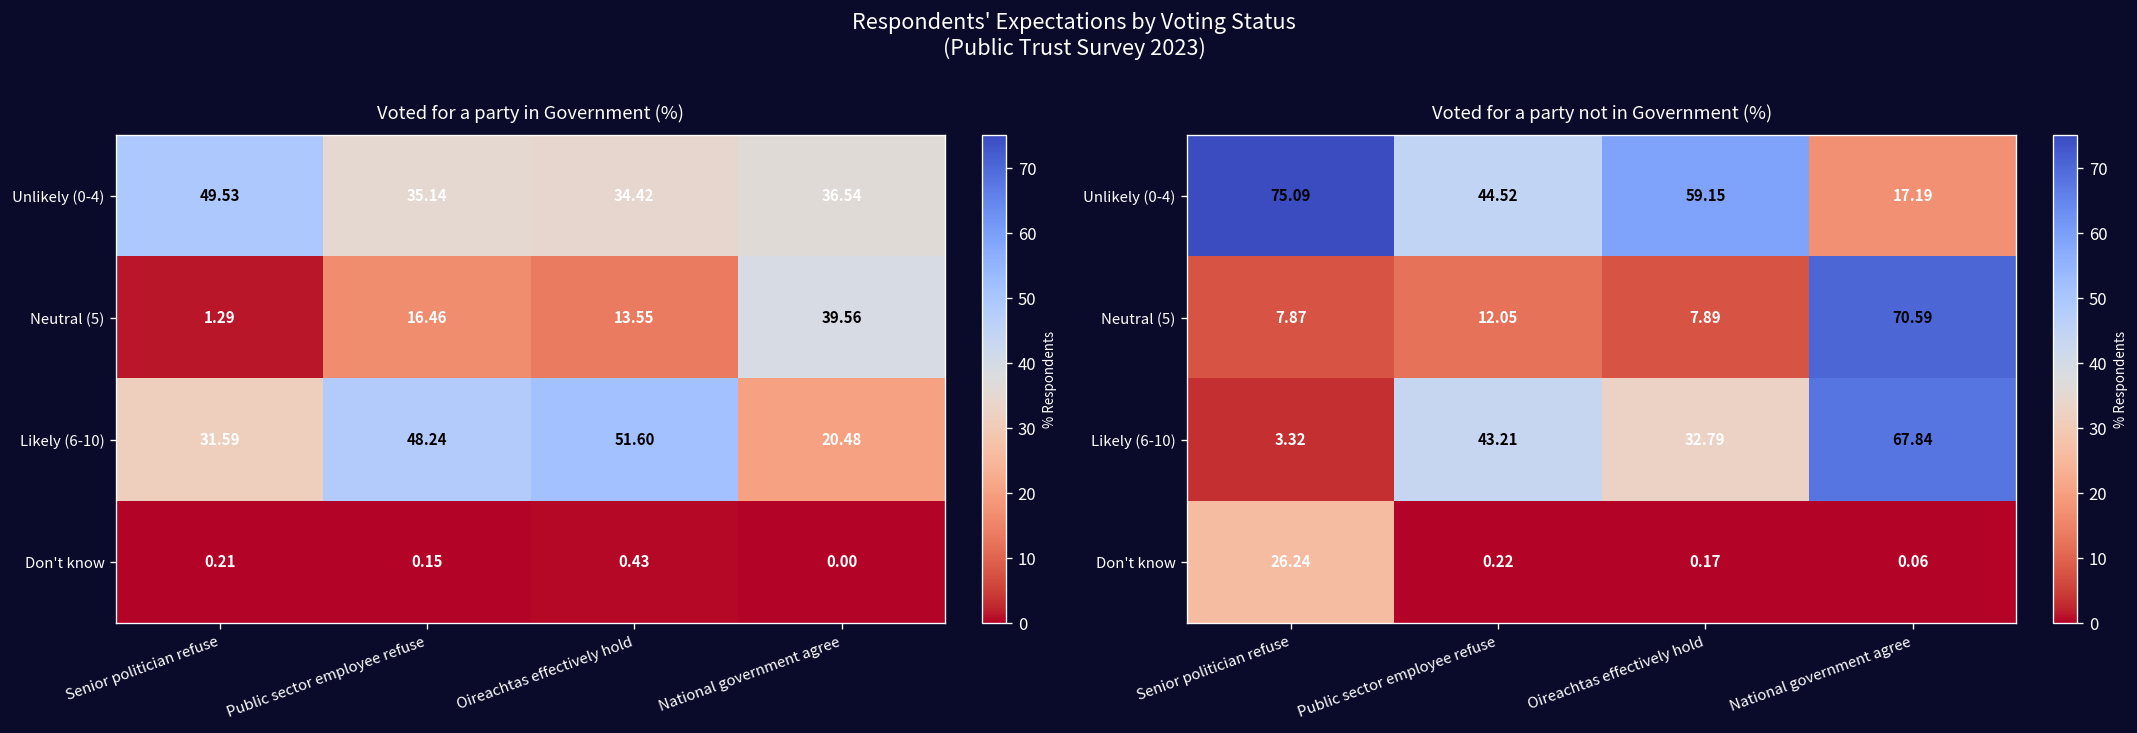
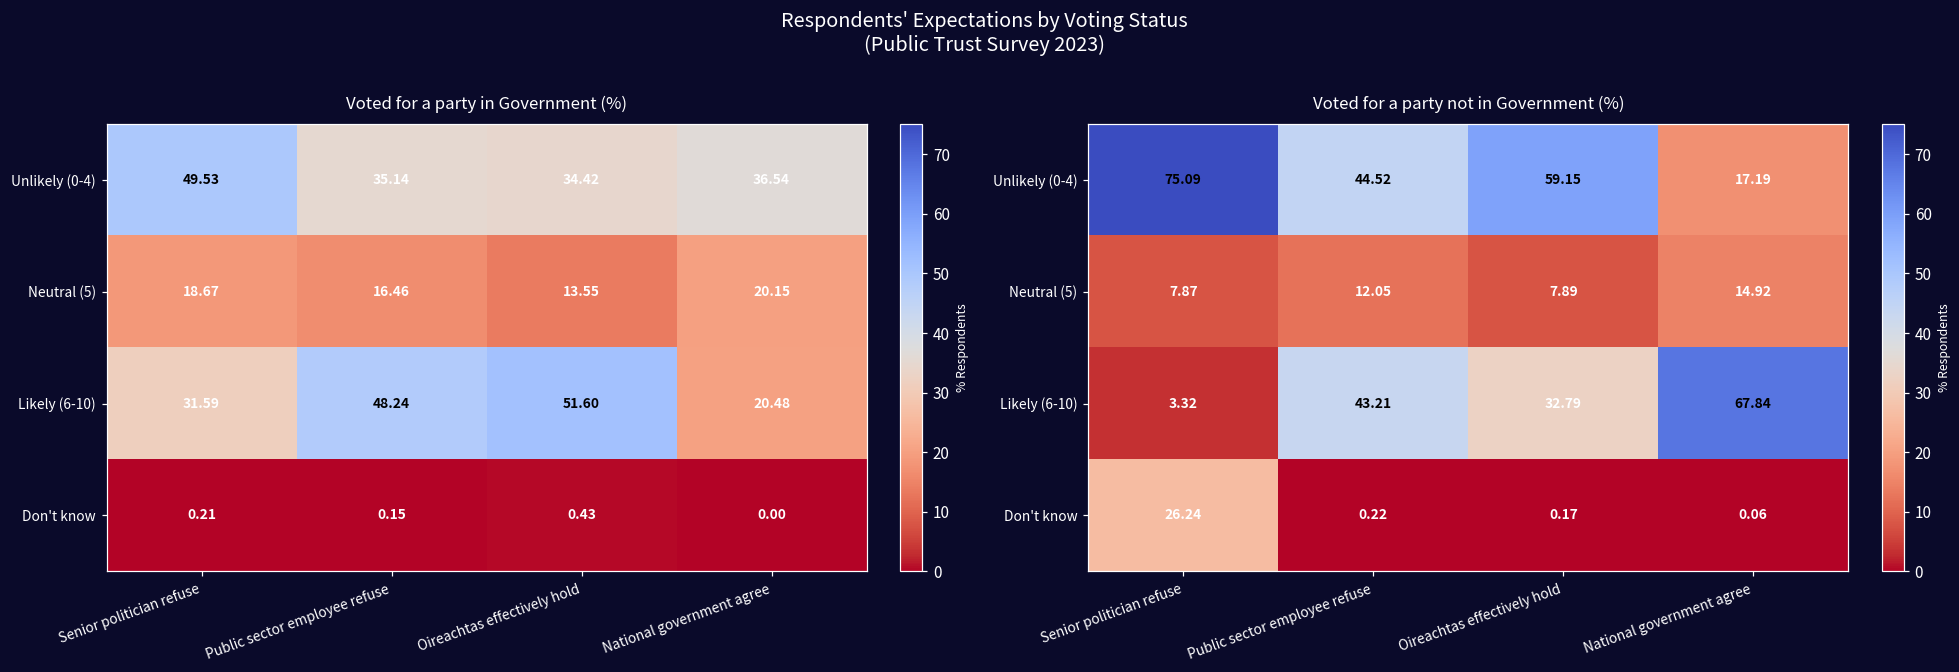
Voted for a party in Government (%), Neutral (5), Senior politician refuse: 1.29 -> 18.67
Voted for a party in Government (%), Neutral (5), National government agree: 39.56 -> 20.15
Voted for a party not in Government (%), Neutral (5), National government agree: 70.59 -> 14.92
